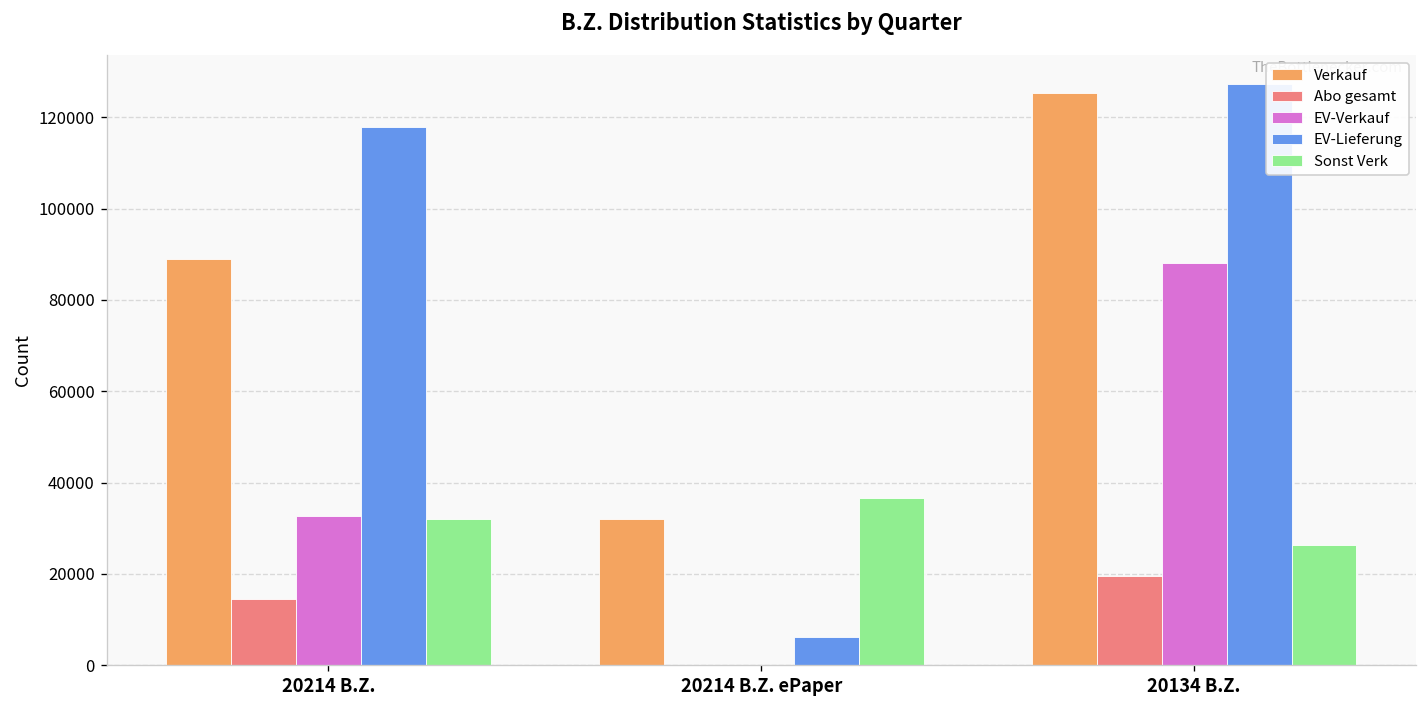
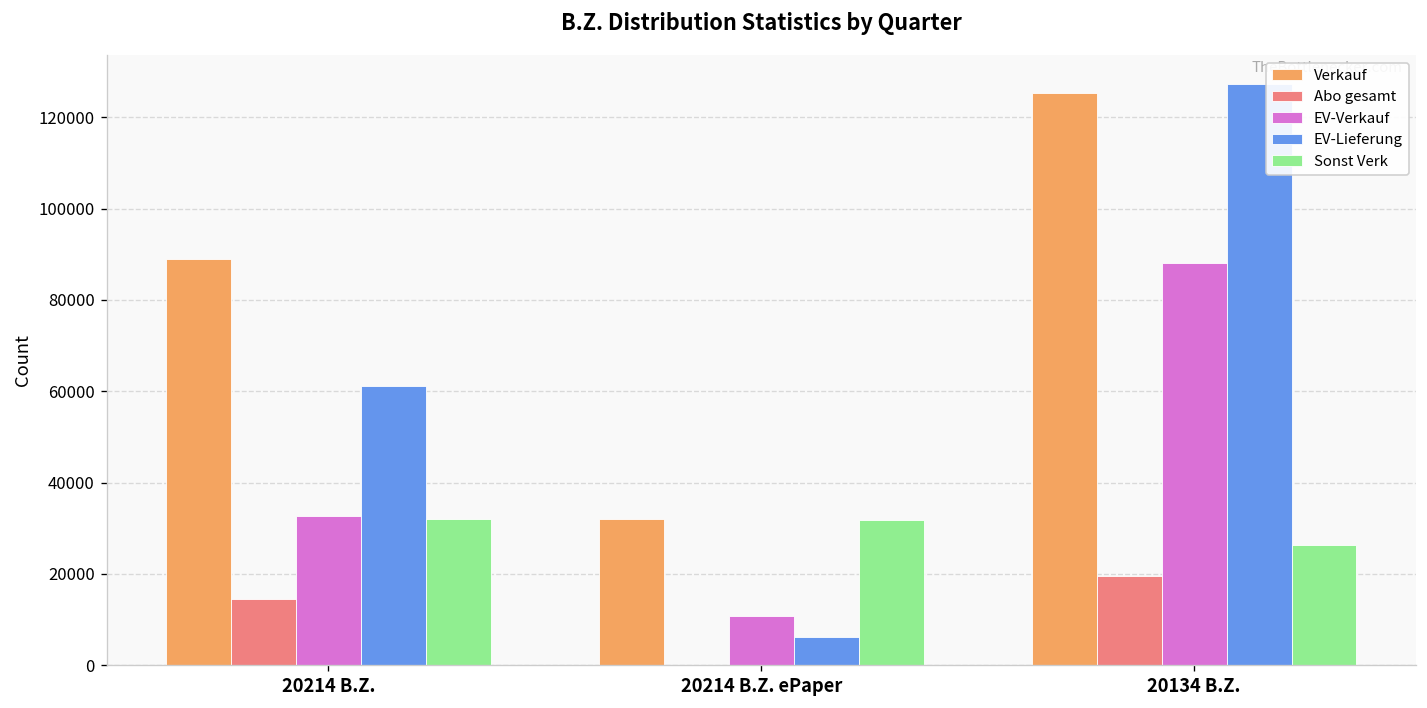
EV-Lieferung, 20214 B.Z.: 118000 -> 61000
EV-Verkauf, 20214 B.Z. ePaper: 0 -> 11000
Sonst Verk, 20214 B.Z. ePaper: 37000 -> 32000
